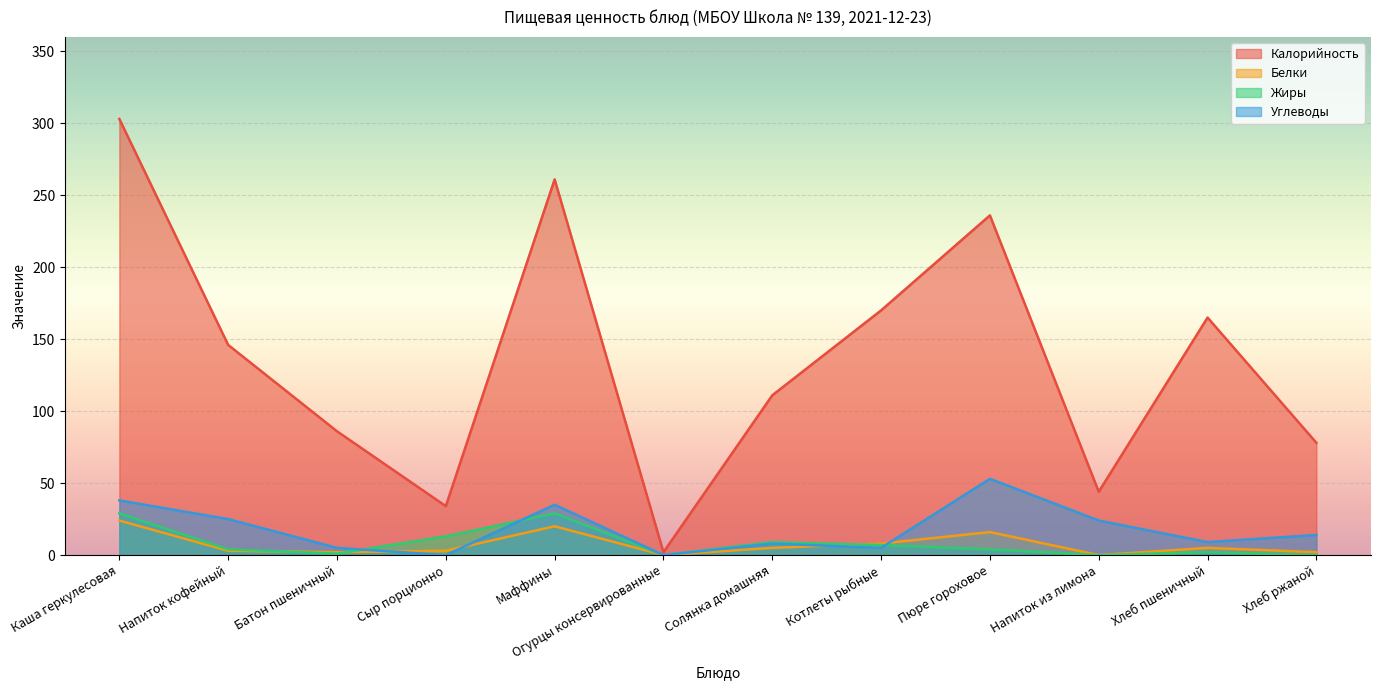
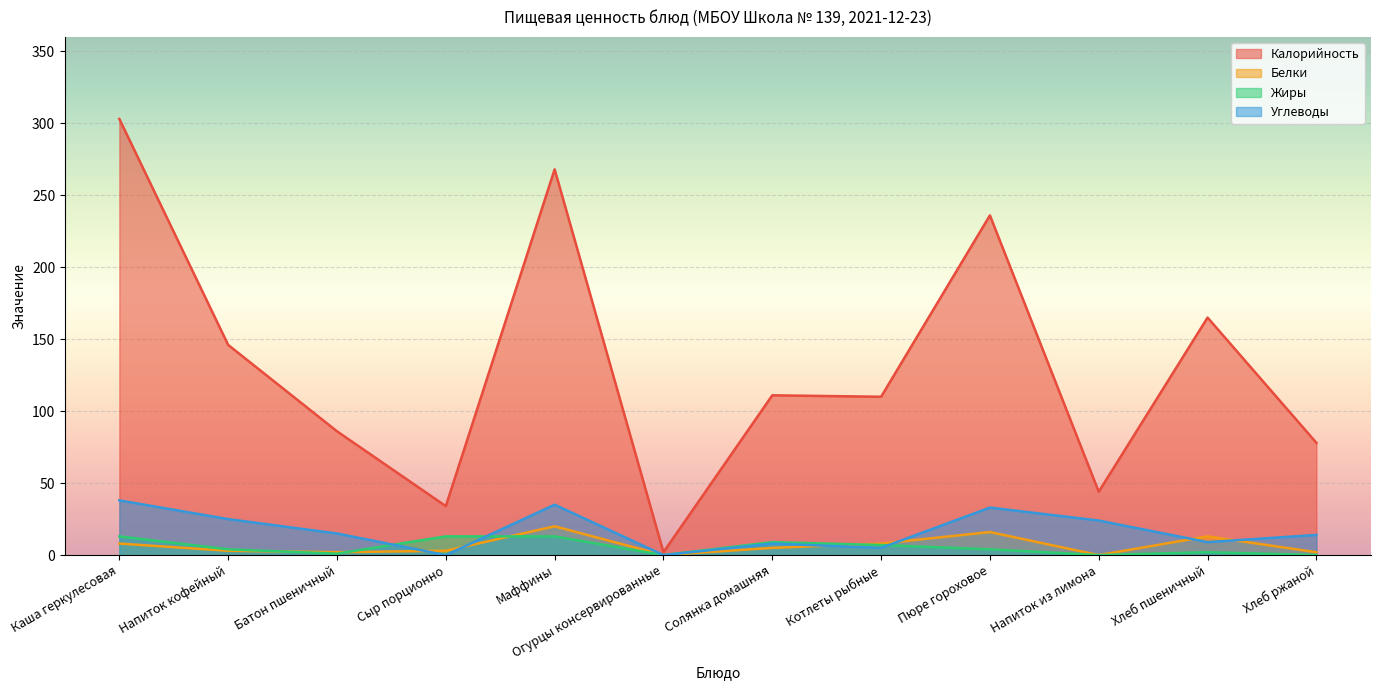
Белки, Каша геркулесовая: 24 -> 8
Жиры, Каша геркулесовая: 29 -> 13
Углеводы, Батон пшеничный: 5 -> 15
Калорийность, Маффины: 261 -> 268
Жиры, Маффины: 29 -> 13
Калорийность, Котлеты рыбные: 170 -> 110
Углеводы, Пюре гороховое: 53 -> 33
Белки, Хлеб пшеничный: 5 -> 13
